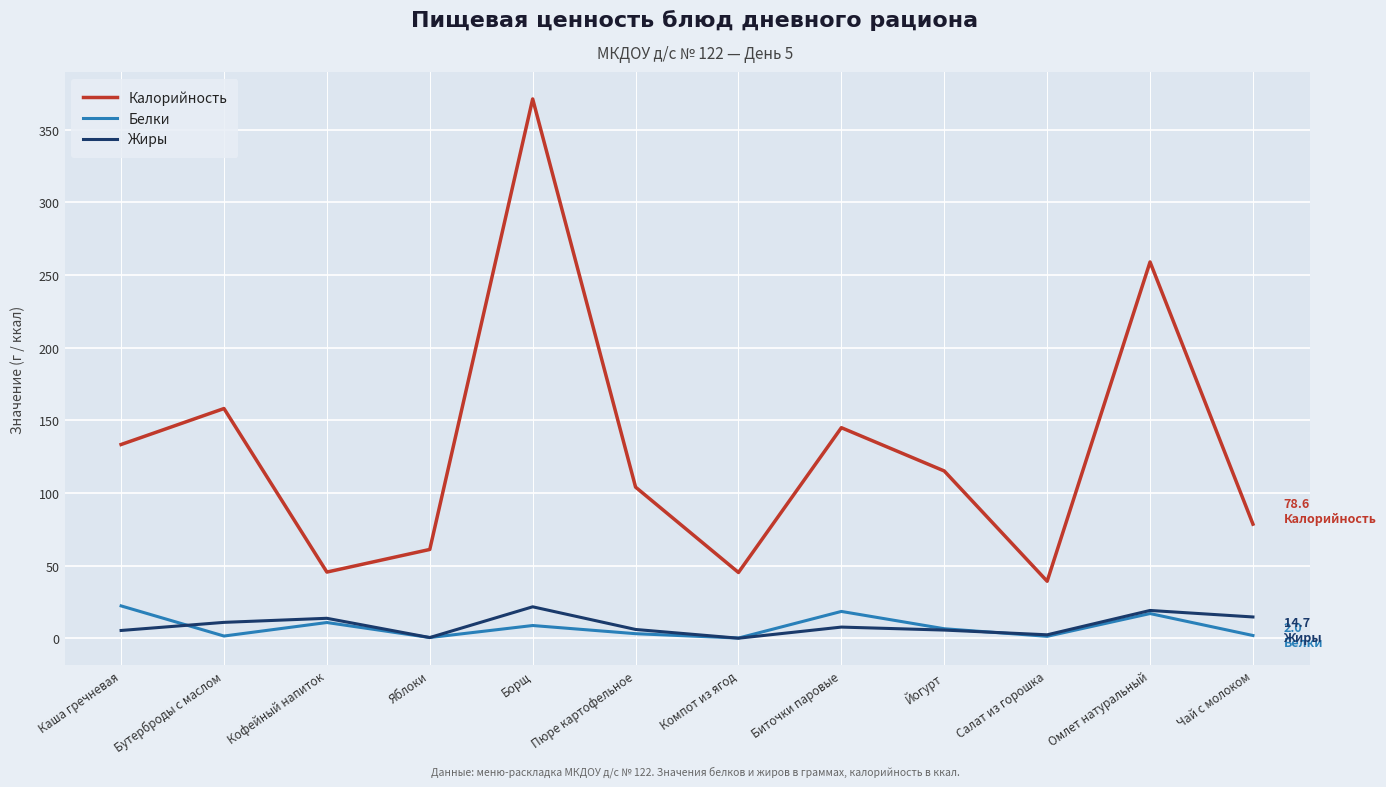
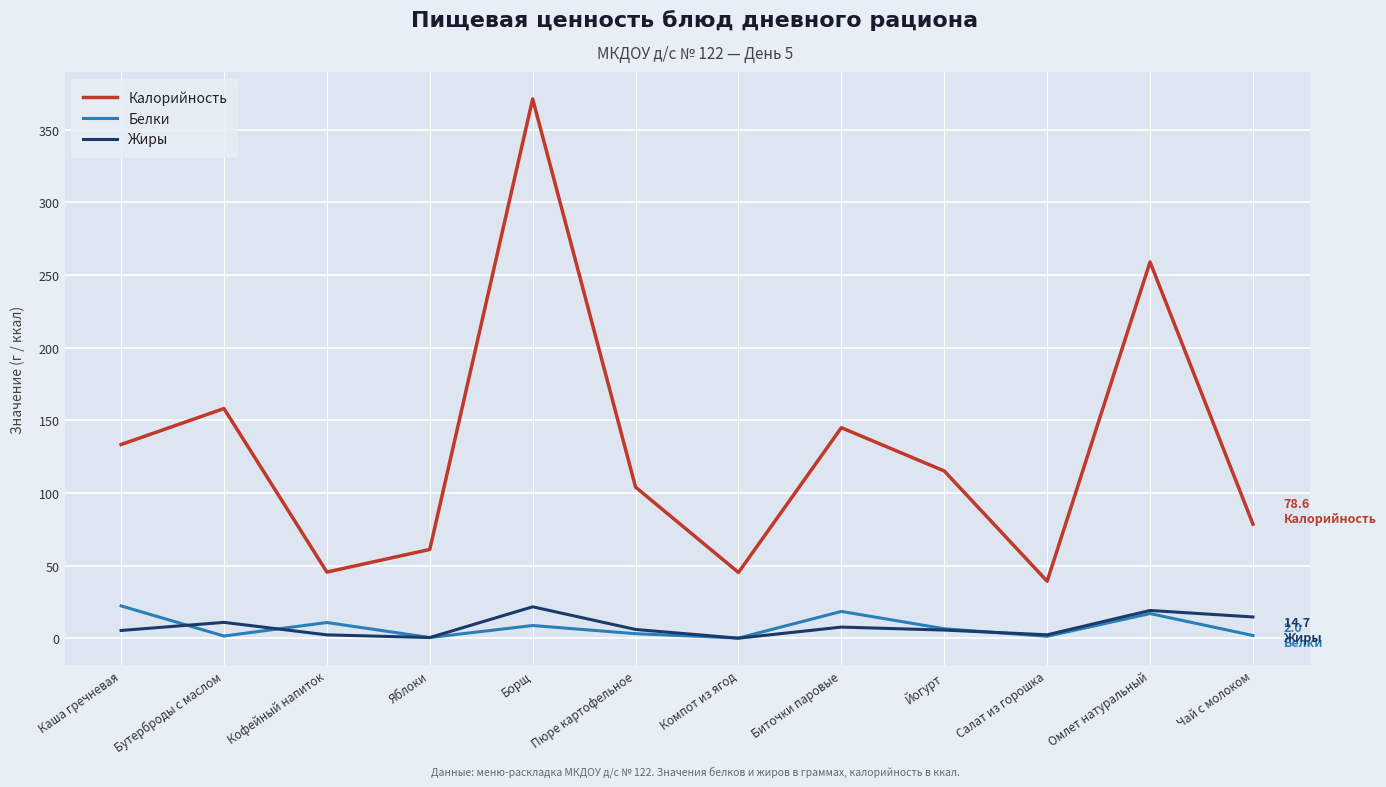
Жиры, Кофейный напиток: 14 -> 2
